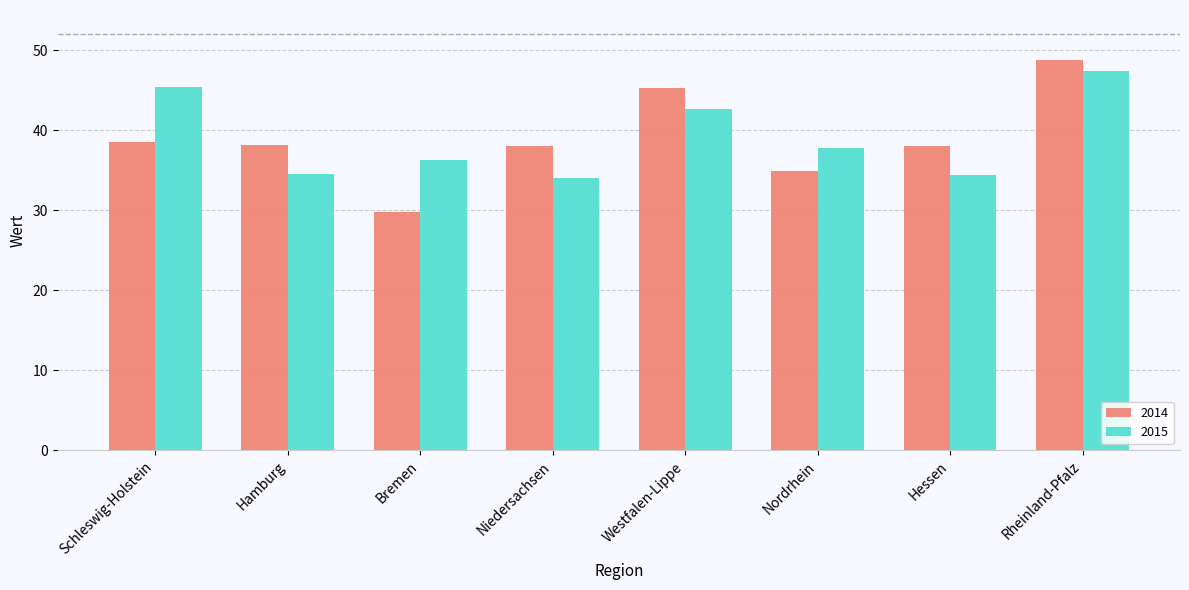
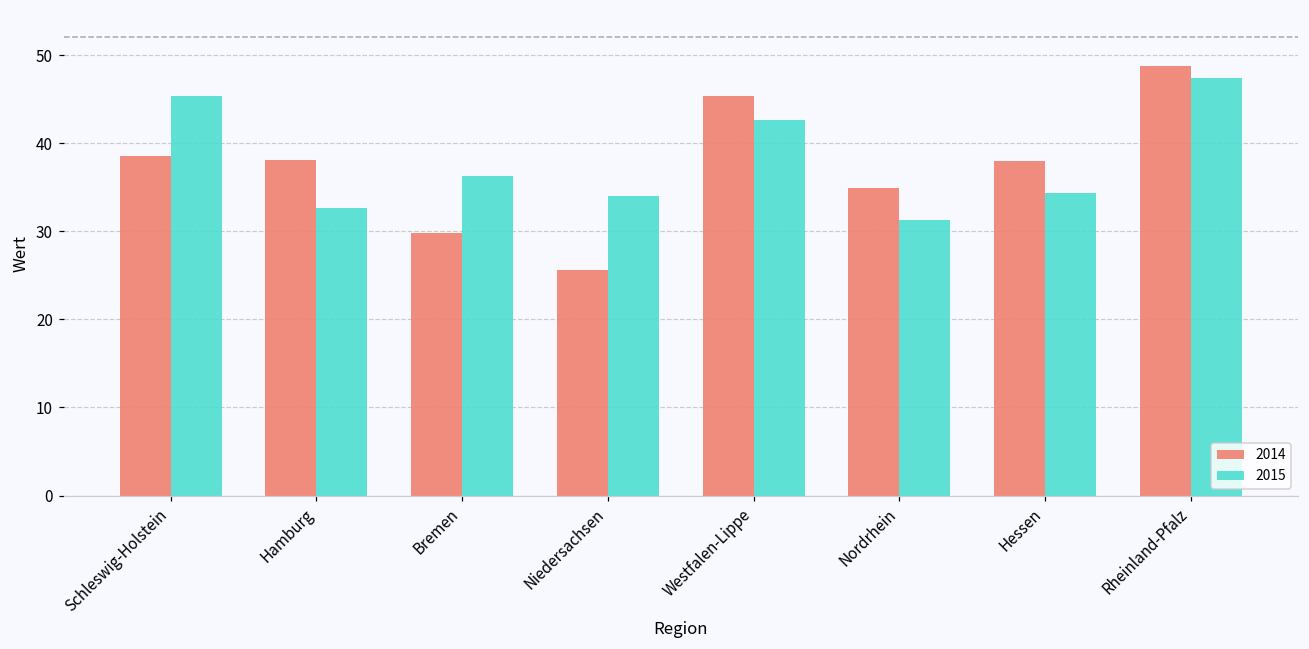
2015, Hamburg: 35 -> 33
2014, Niedersachsen: 38 -> 26
2015, Nordrhein: 38 -> 31
